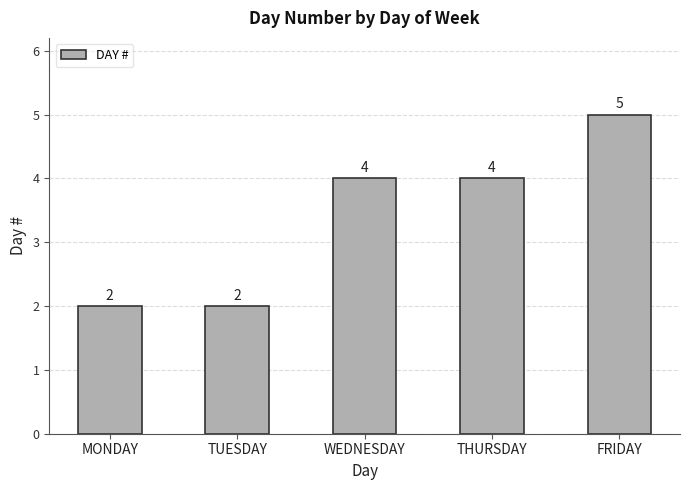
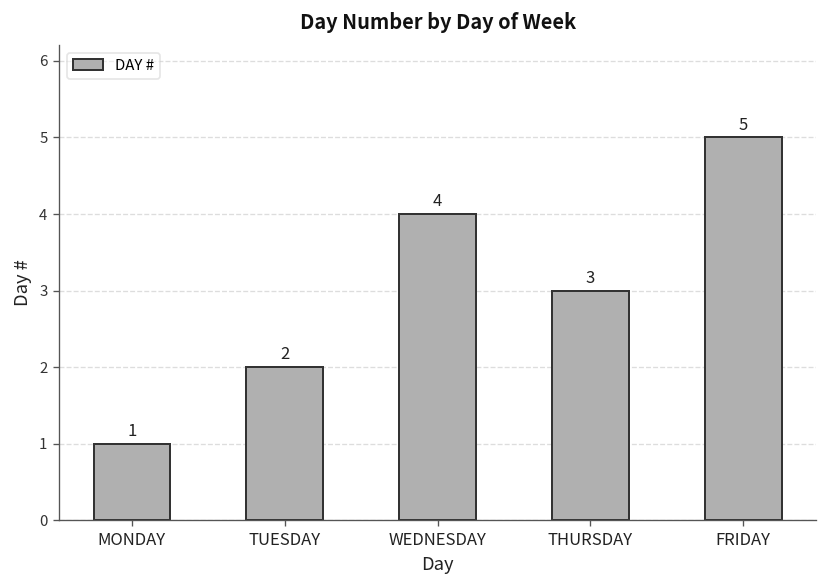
MONDAY: 2 -> 1
THURSDAY: 4 -> 3
